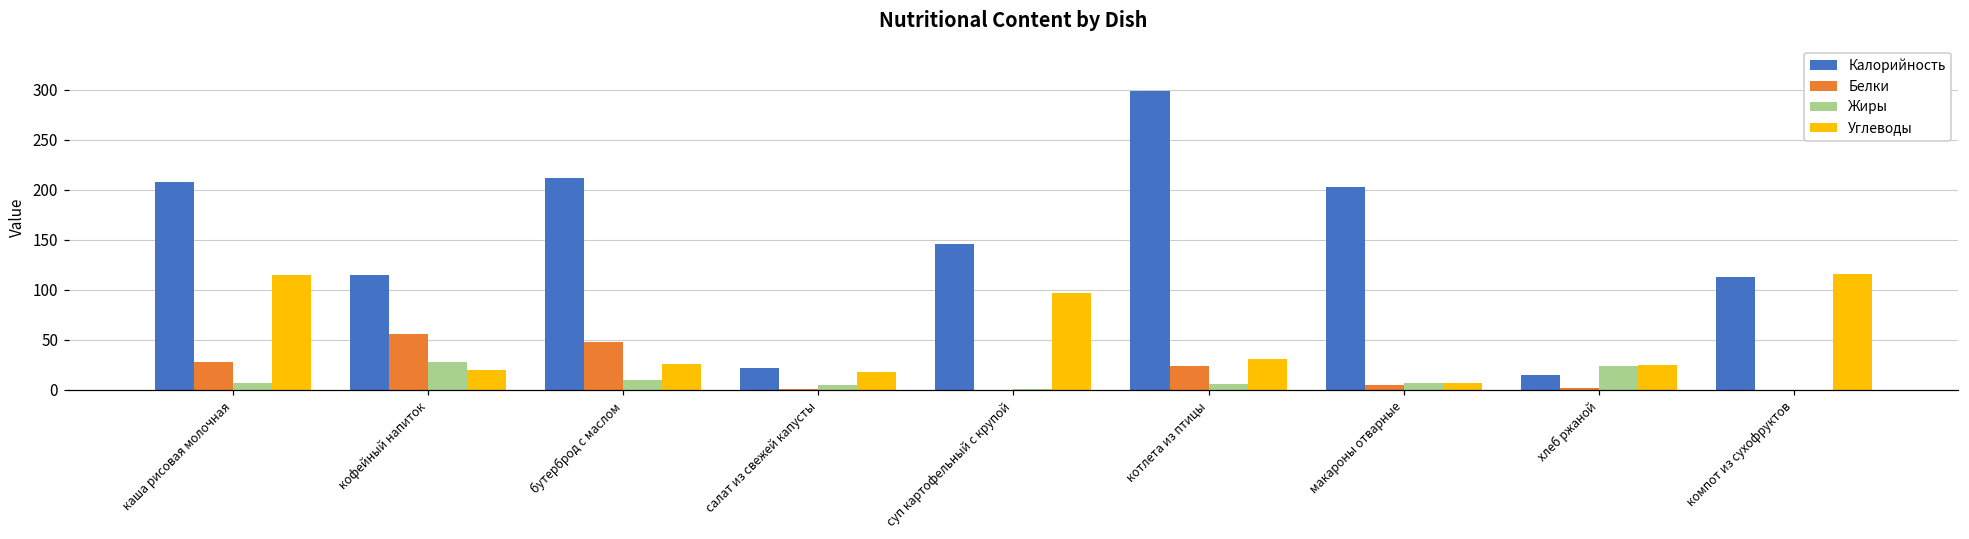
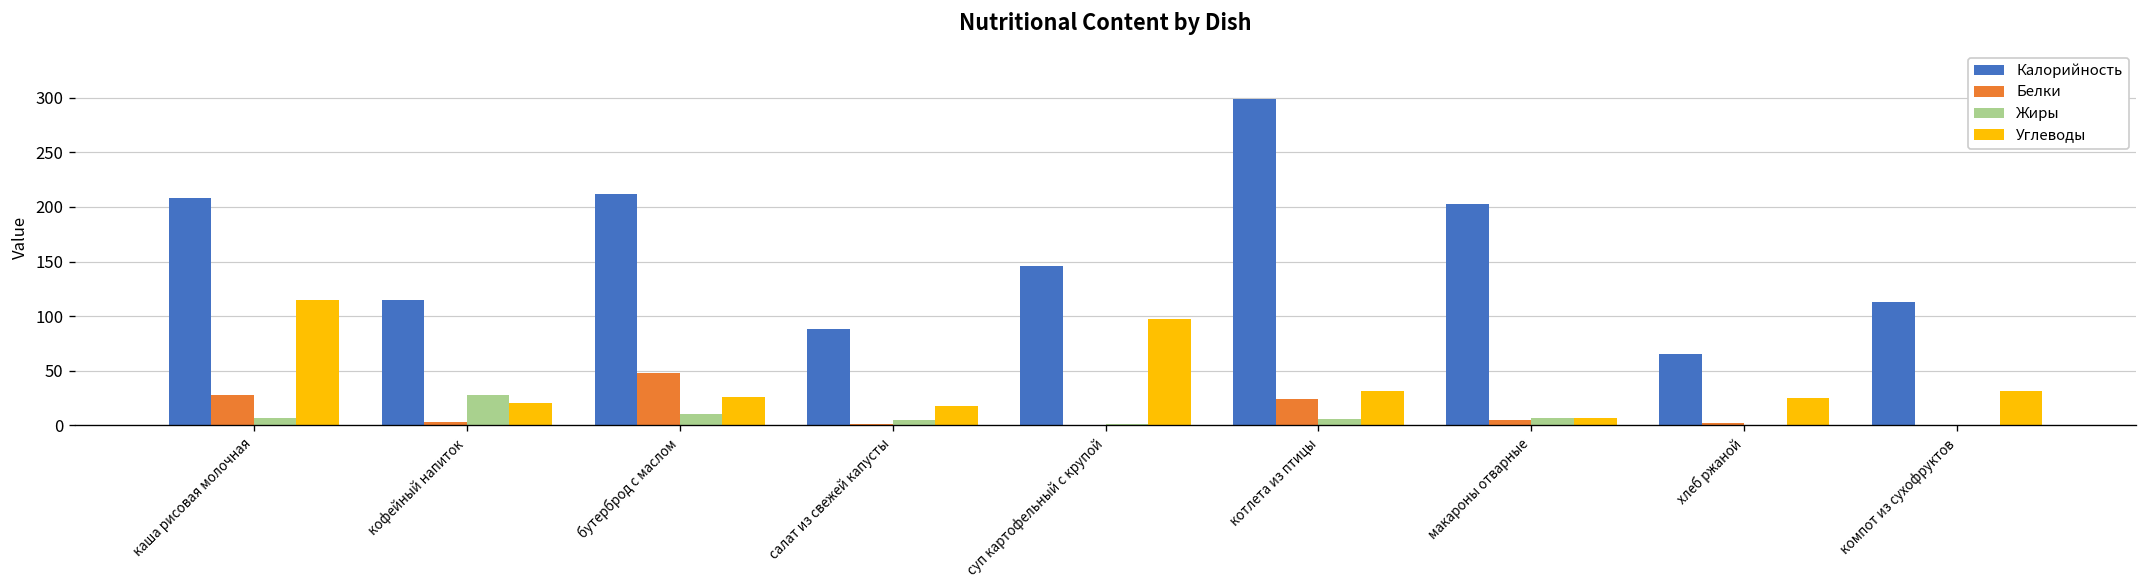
Белки, кофейный напиток: 60 -> 0
Калорийность, салат из свежей капусты: 20 -> 90
Калорийность, хлеб ржаной: 20 -> 70
Жиры, хлеб ржаной: 20 -> 0
Углеводы, компот из сухофруктов: 120 -> 30
